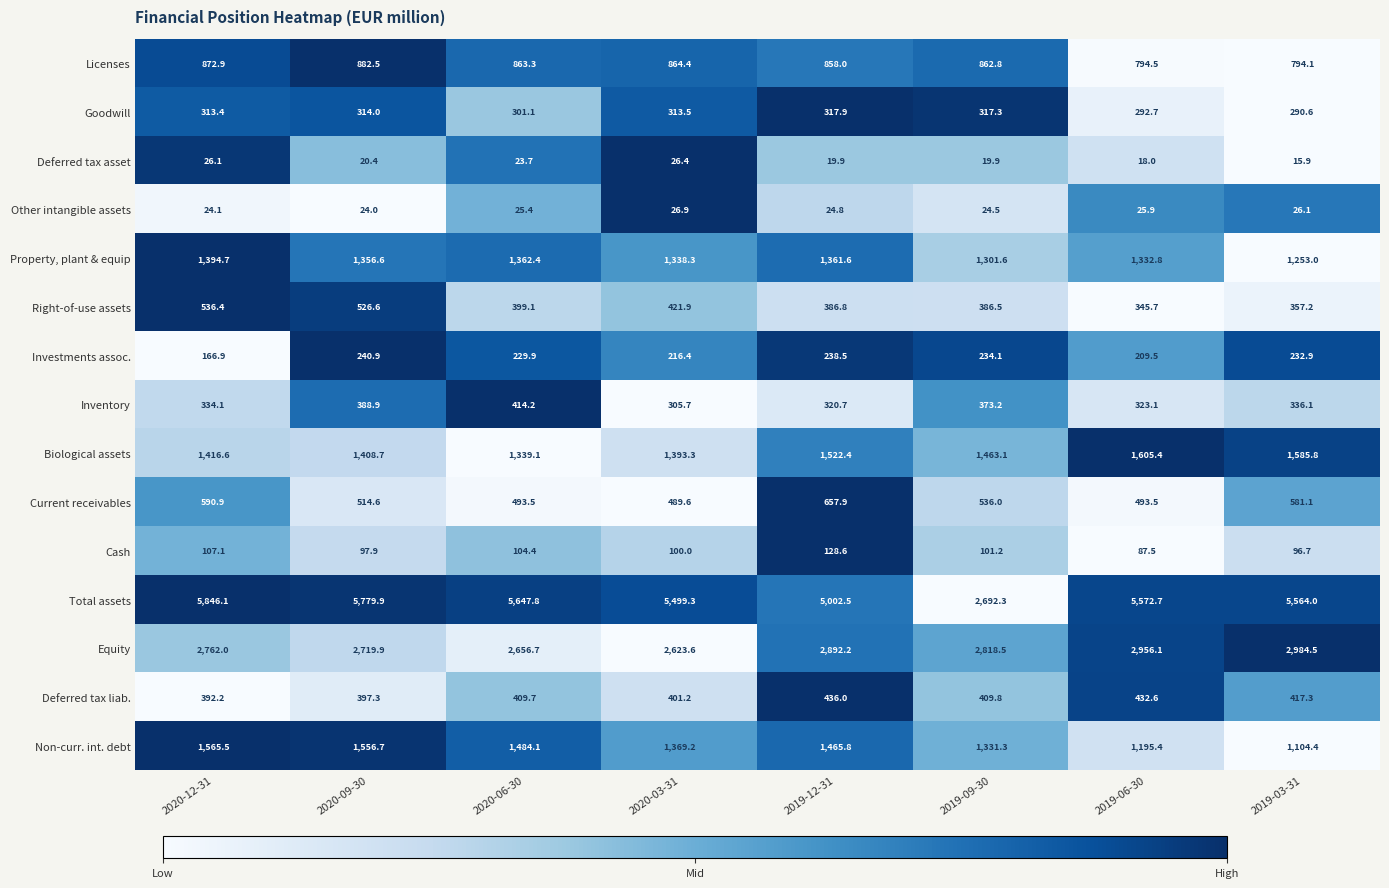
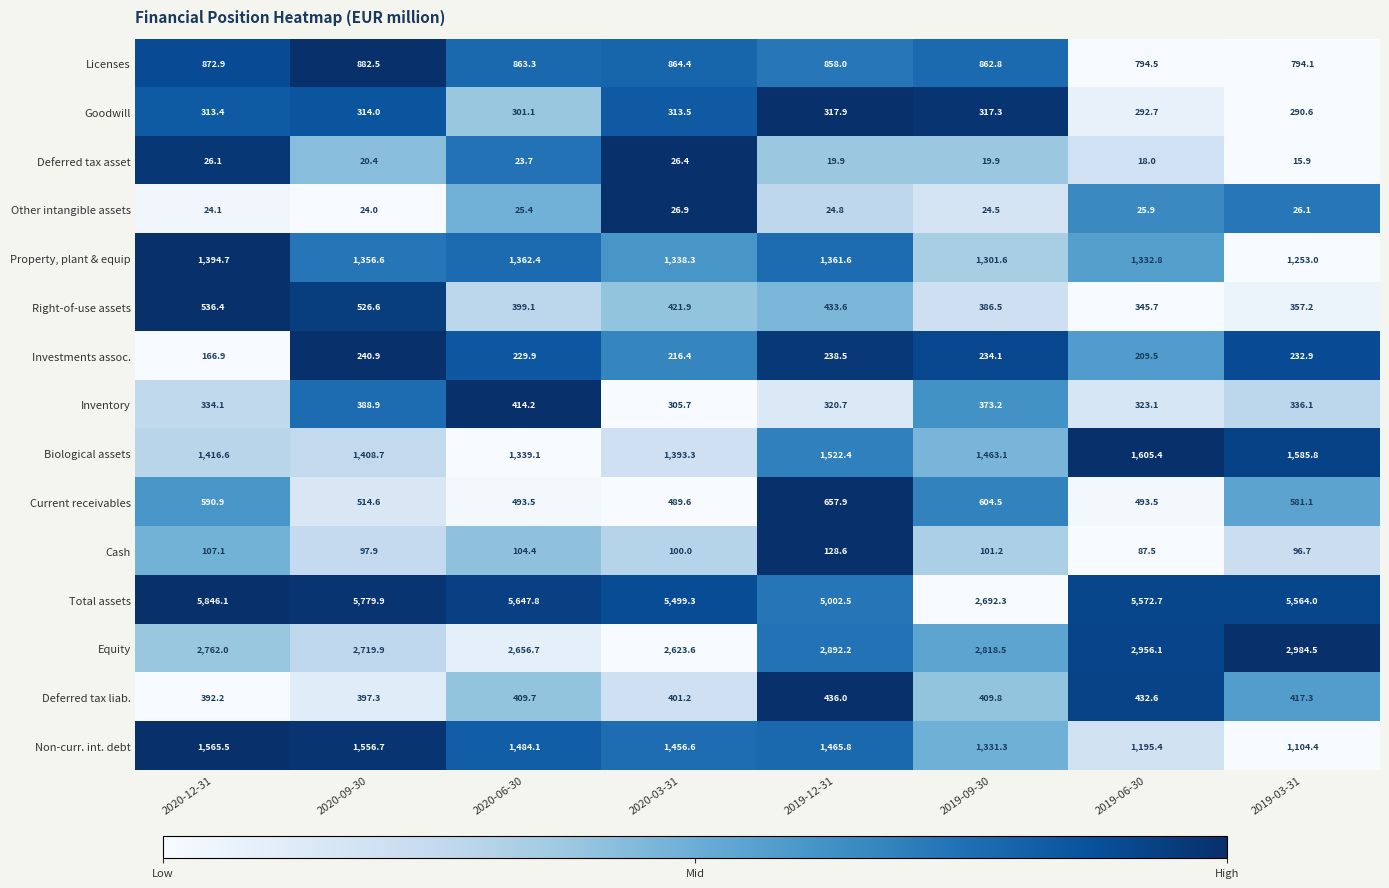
Right-of-use assets, 2019-12-31: 386.8 -> 433.6
Current receivables, 2019-09-30: 536.0 -> 604.5
Non-curr. int. debt, 2020-03-31: 1,369.2 -> 1,456.6
